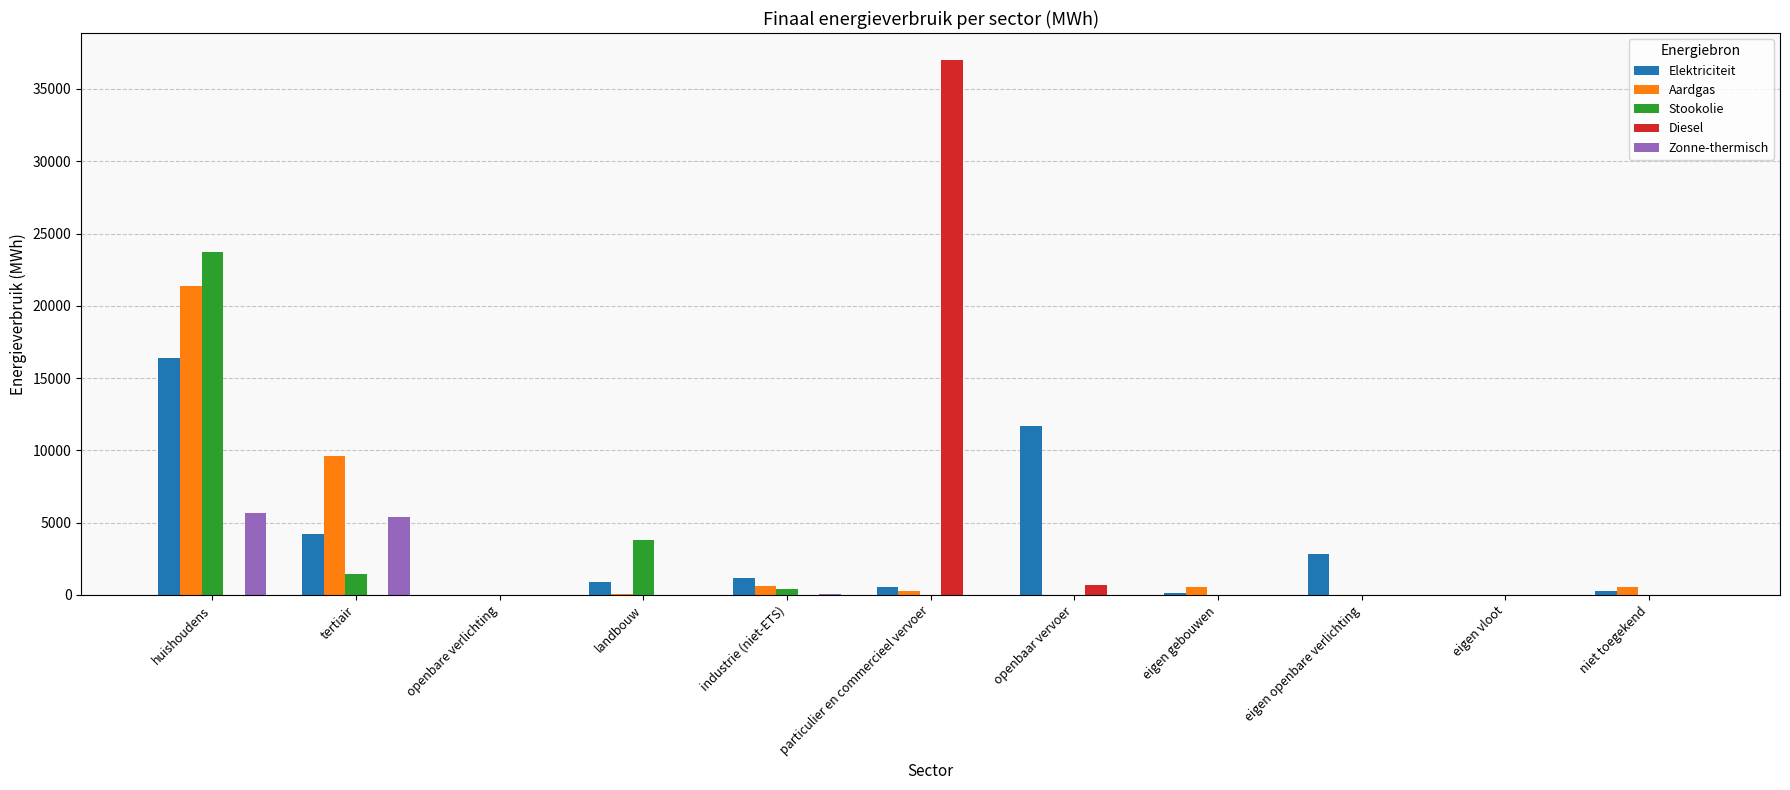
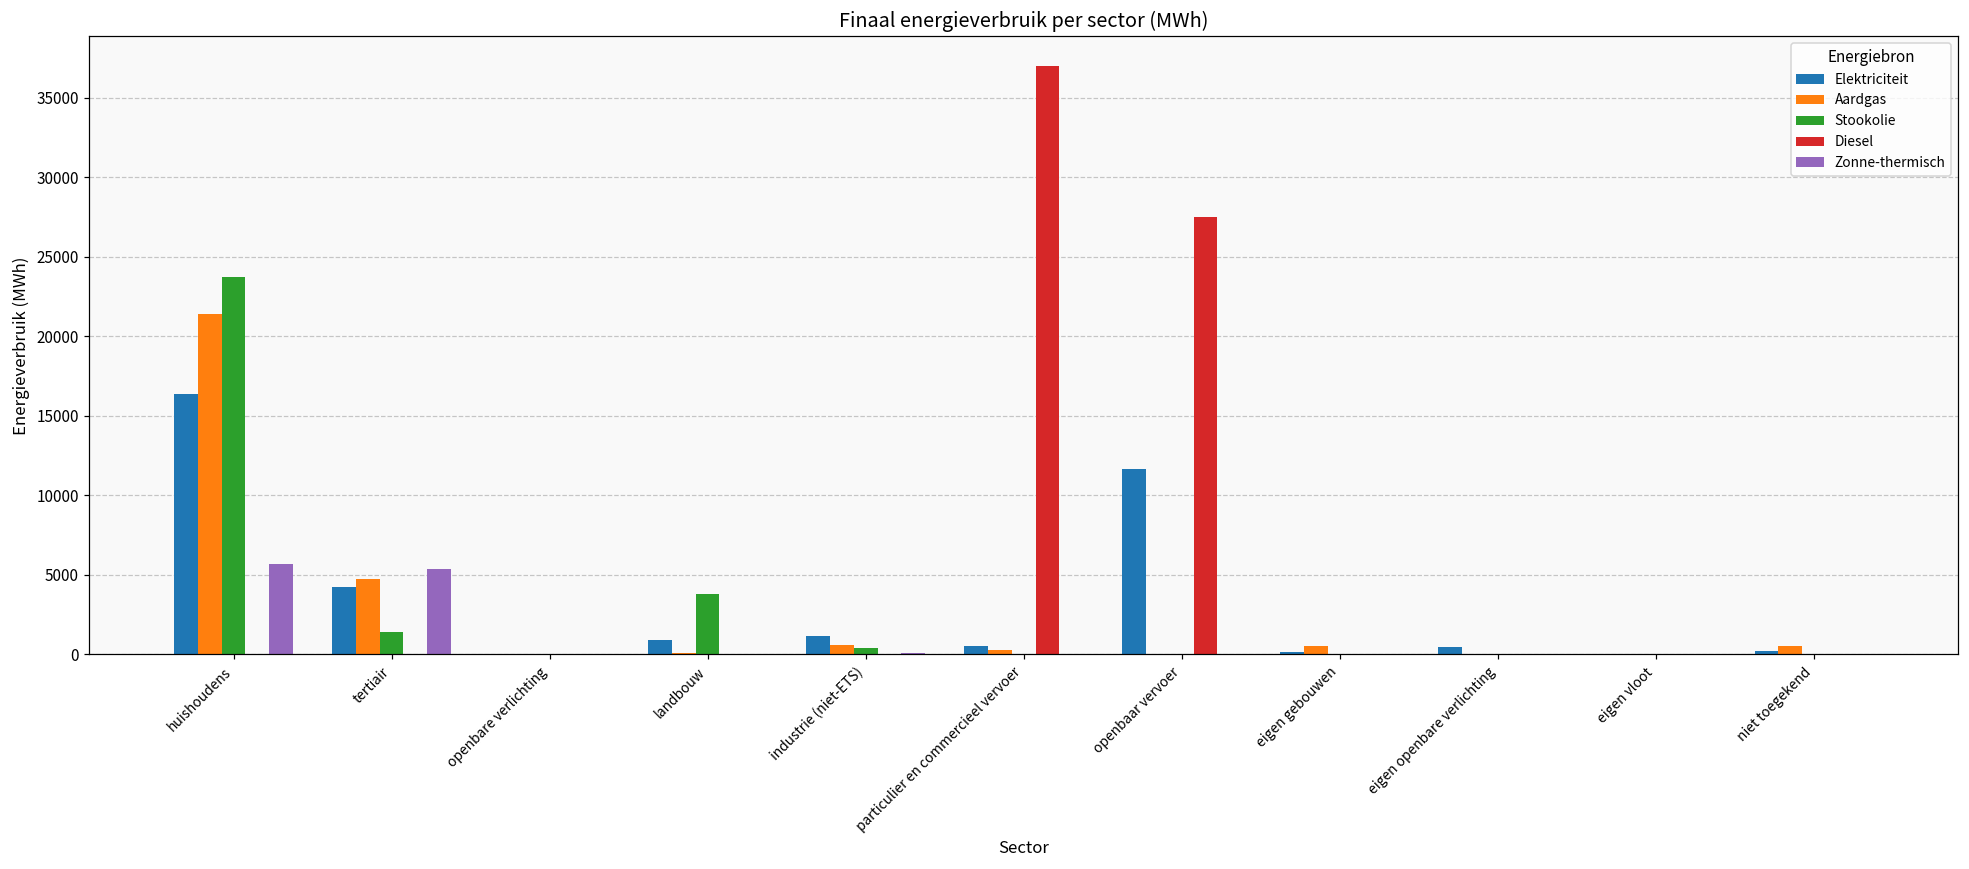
Aardgas, tertiair: 9600 -> 4700
Diesel, openbaar vervoer: 700 -> 27500
Elektriciteit, eigen openbare verlichting: 2800 -> 500
